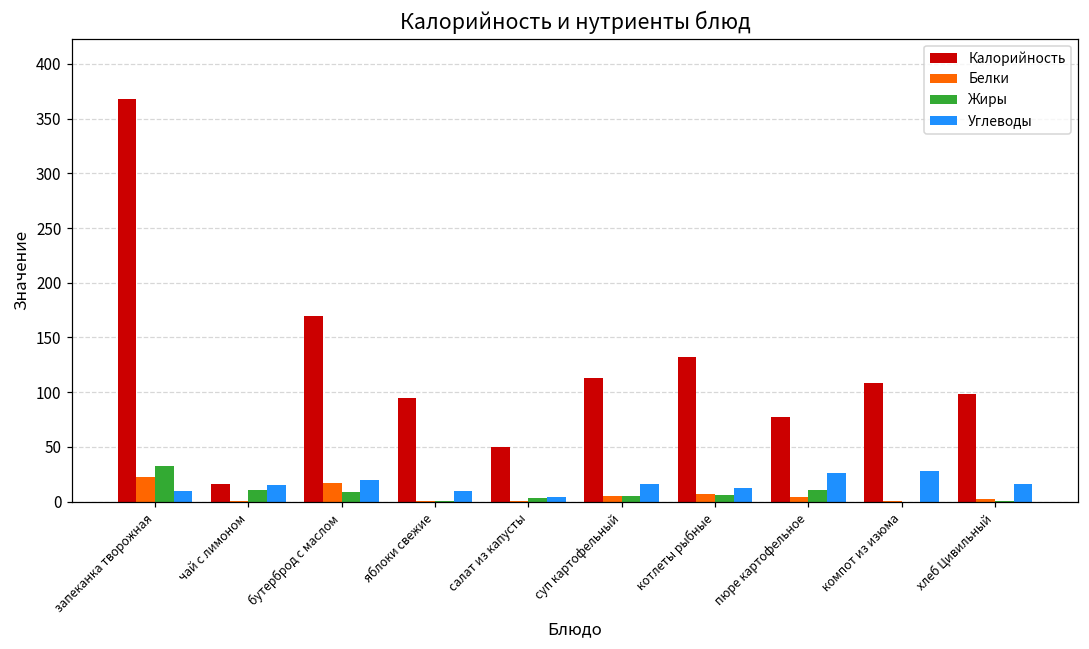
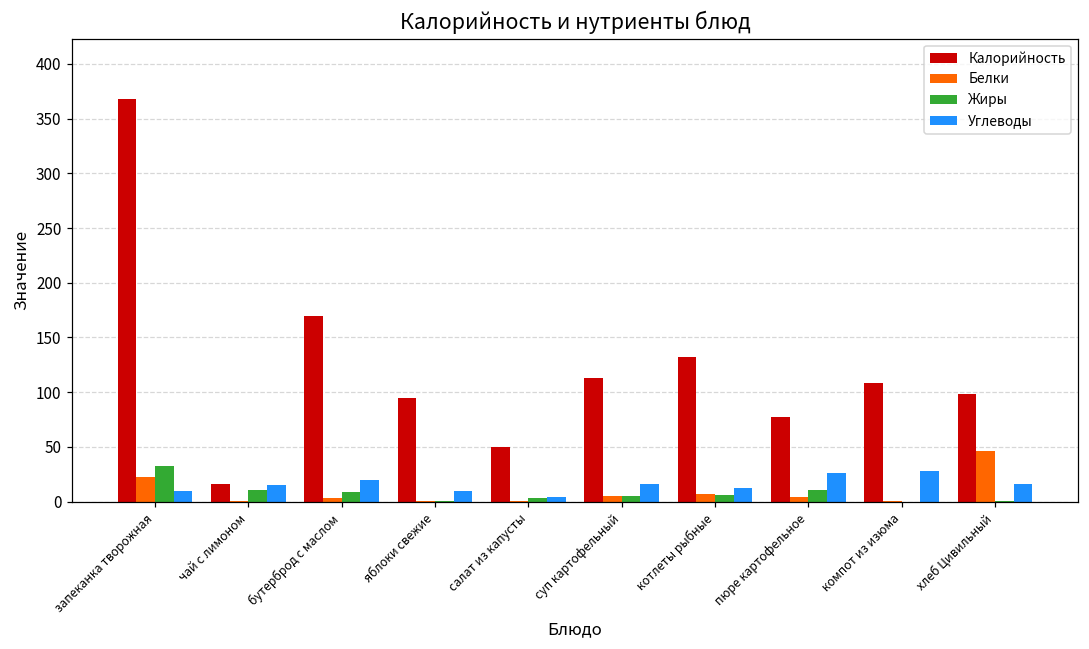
Белки, бутерброд с маслом: 20 -> 0
Белки, хлеб Цивильный: 0 -> 50
